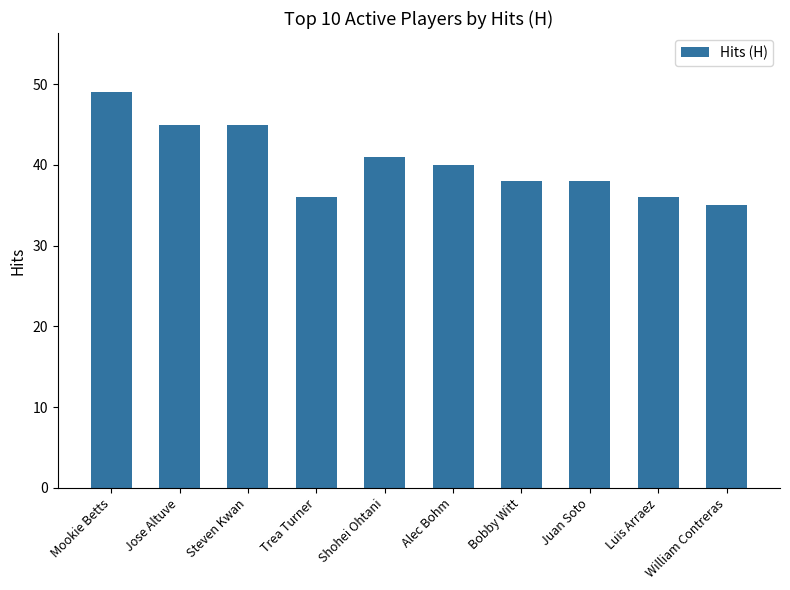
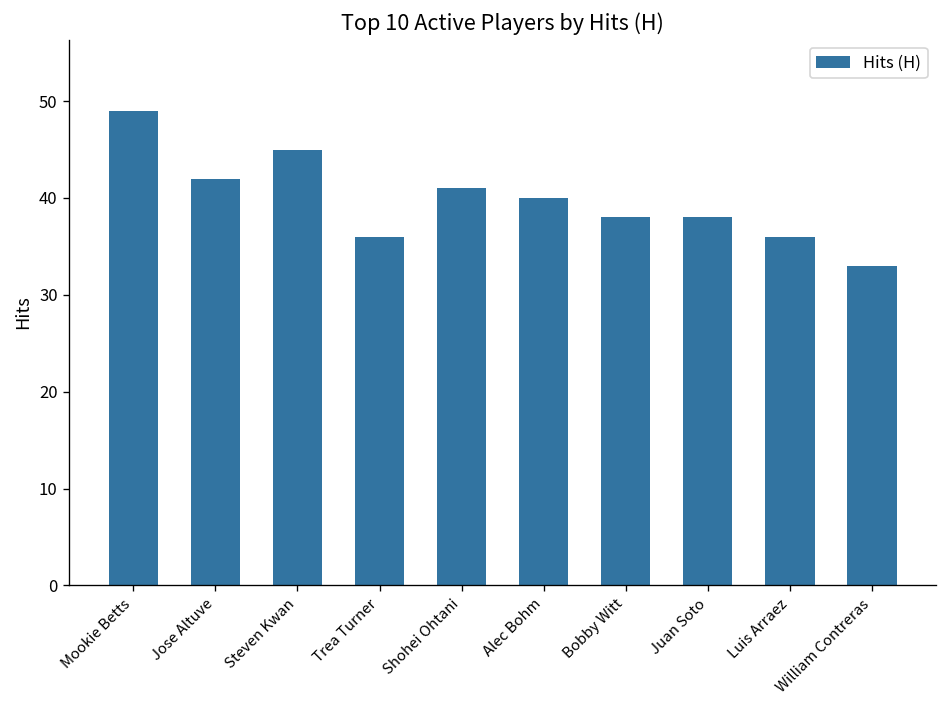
Jose Altuve: 45 -> 42
William Contreras: 35 -> 33
